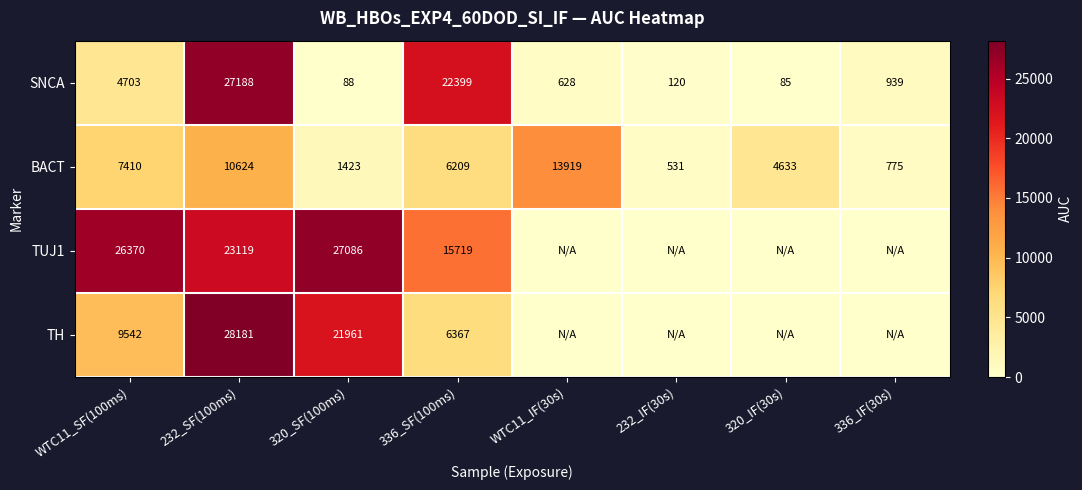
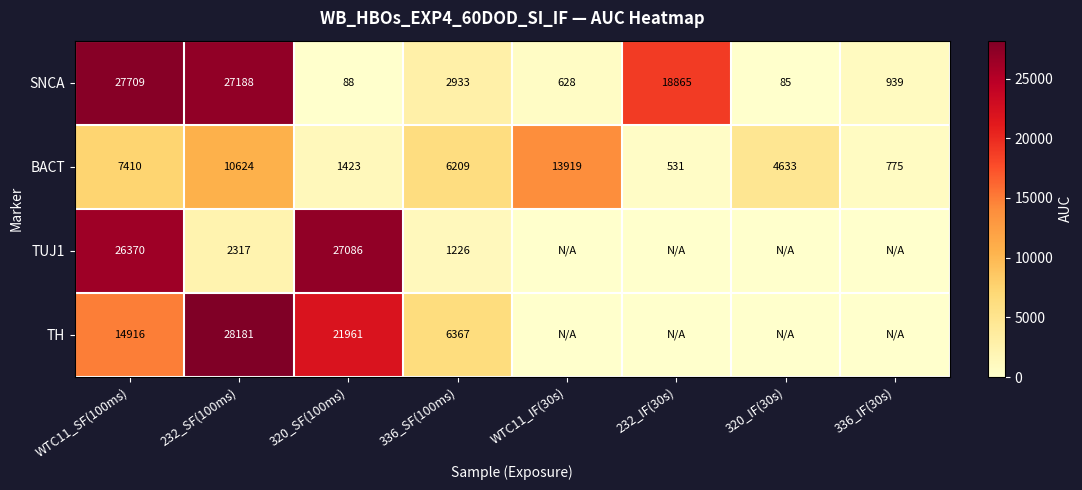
SNCA, WTC11_SF(100ms): 4703 -> 27709
SNCA, 336_SF(100ms): 22399 -> 2933
SNCA, 232_IF(30s): 120 -> 18865
TUJ1, 232_SF(100ms): 23119 -> 2317
TUJ1, 336_SF(100ms): 15719 -> 1226
TH, WTC11_SF(100ms): 9542 -> 14916
